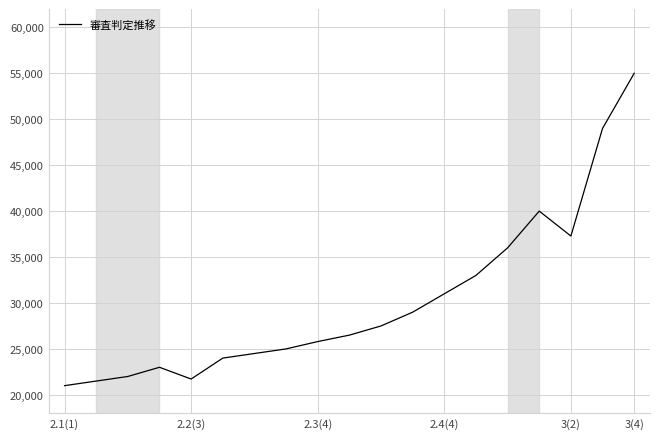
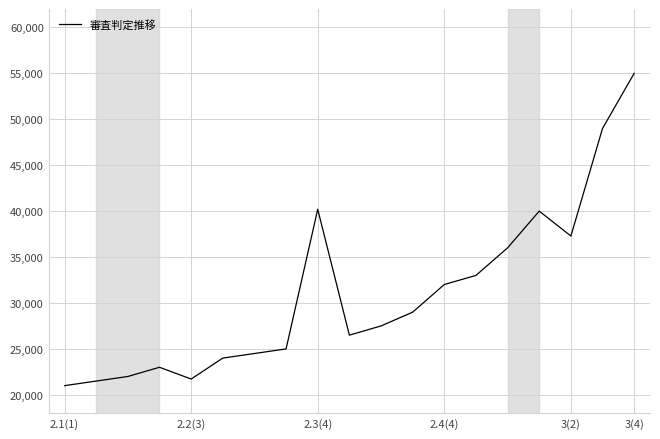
2.3(4): 26,000 -> 40,000
2.4(4): 31,000 -> 32,000
